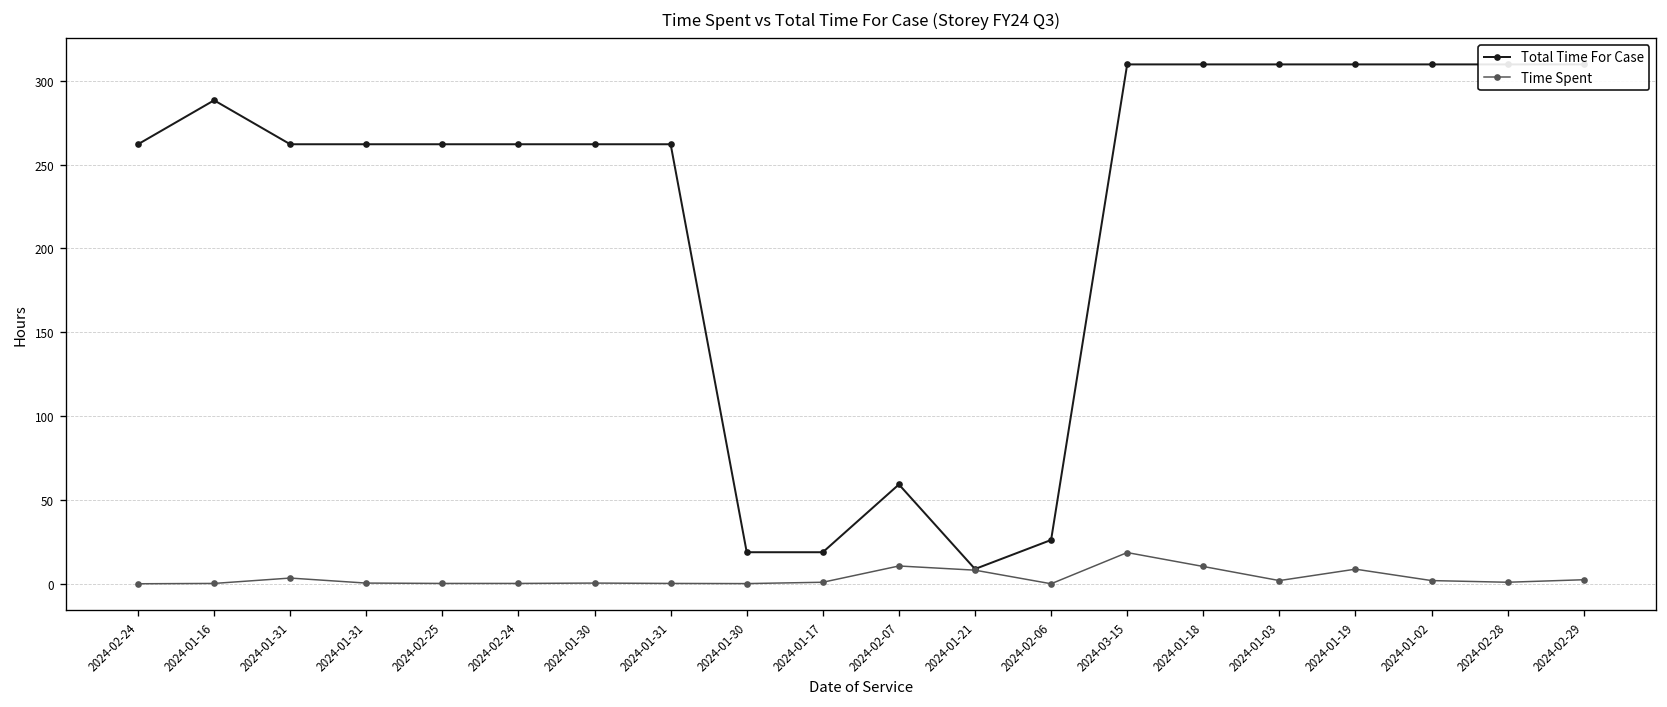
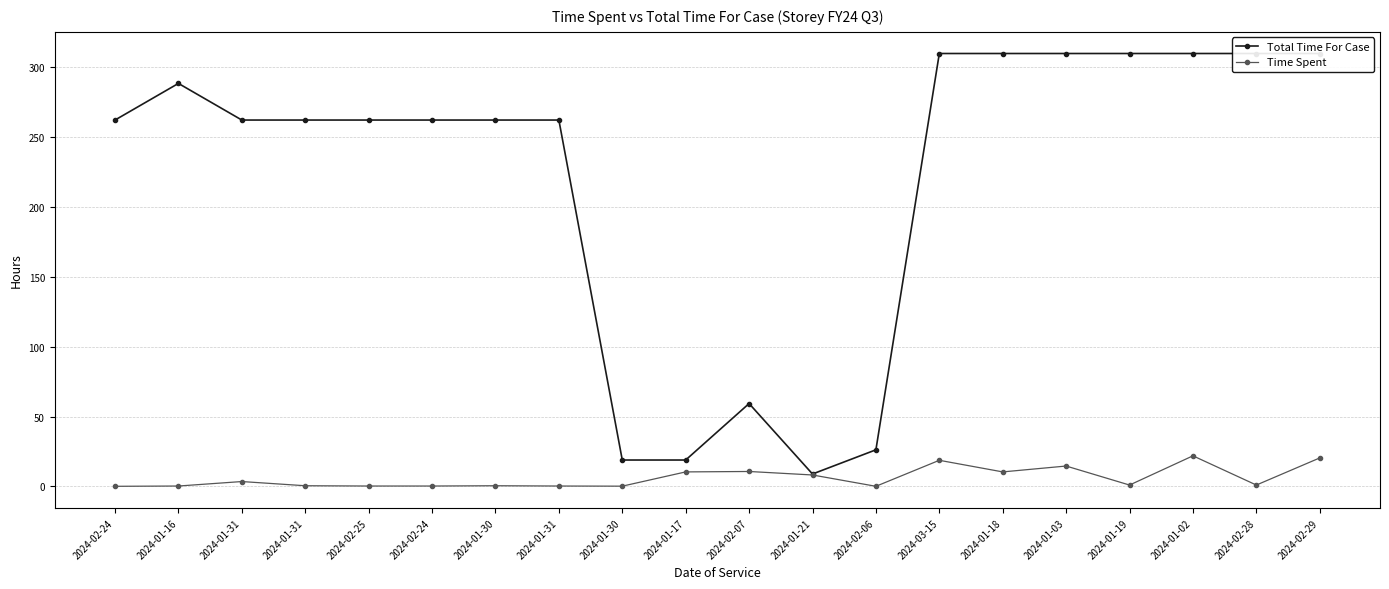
Time Spent, 2024-01-17: 1 -> 10
Time Spent, 2024-01-03: 2 -> 15
Time Spent, 2024-01-19: 9 -> 1
Time Spent, 2024-01-02: 2 -> 22
Time Spent, 2024-02-29: 3 -> 20
